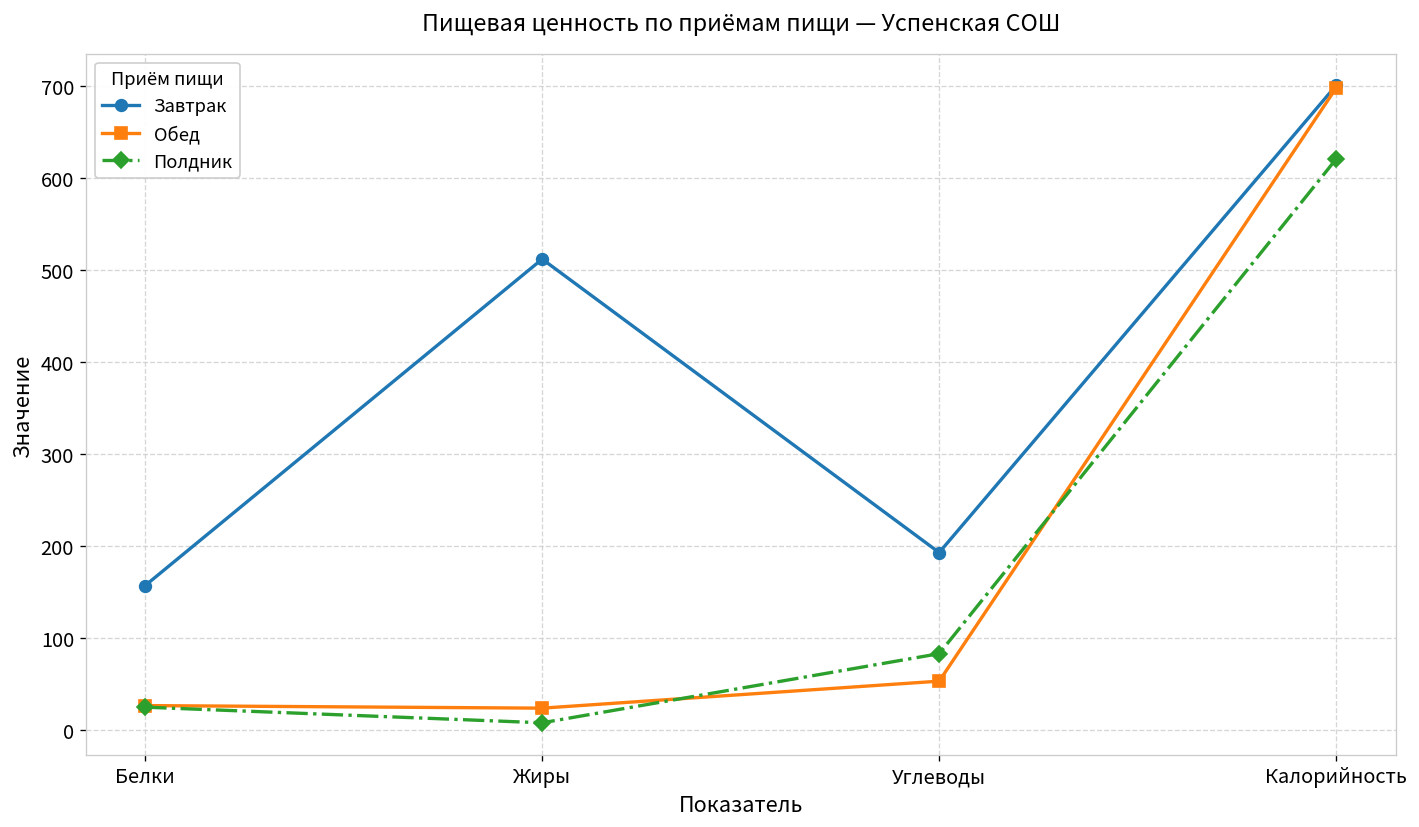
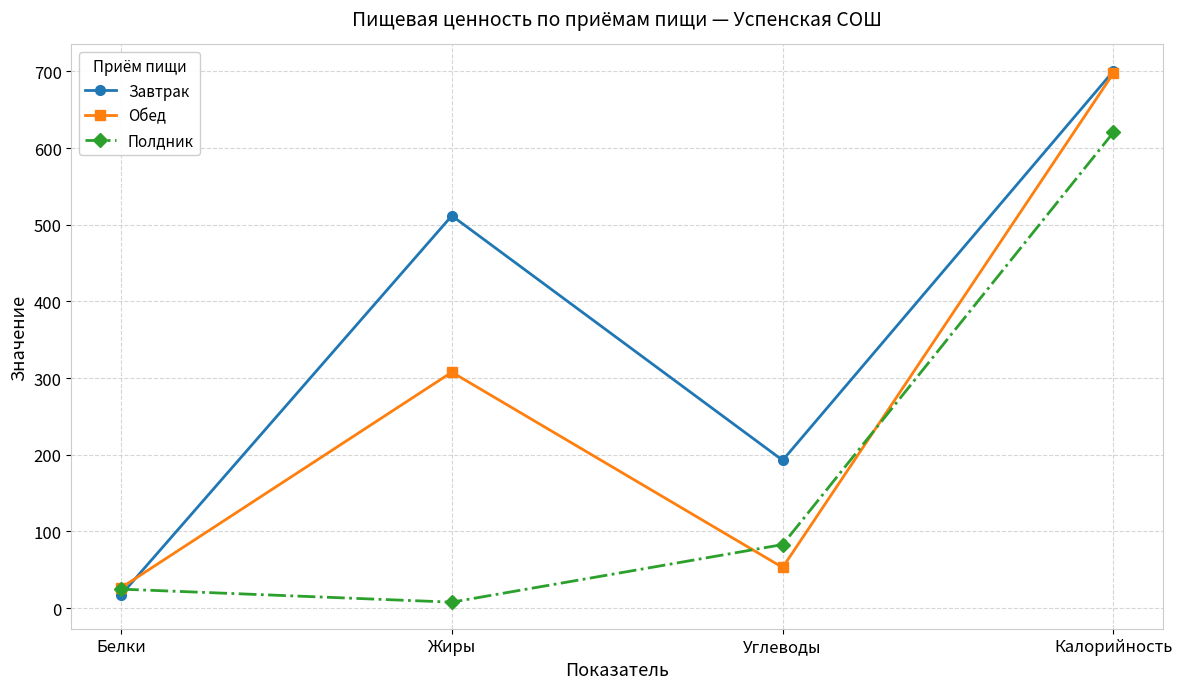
Завтрак, Белки: 160 -> 20
Обед, Жиры: 20 -> 310
